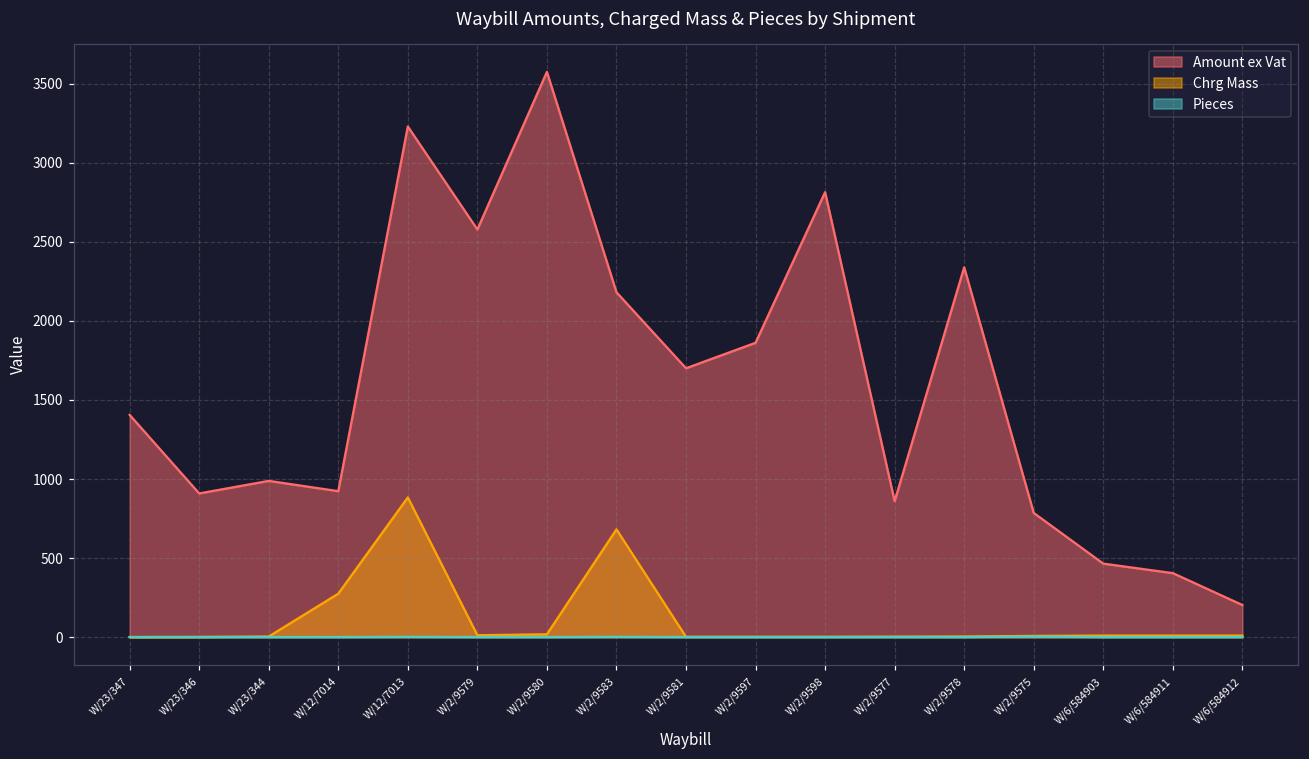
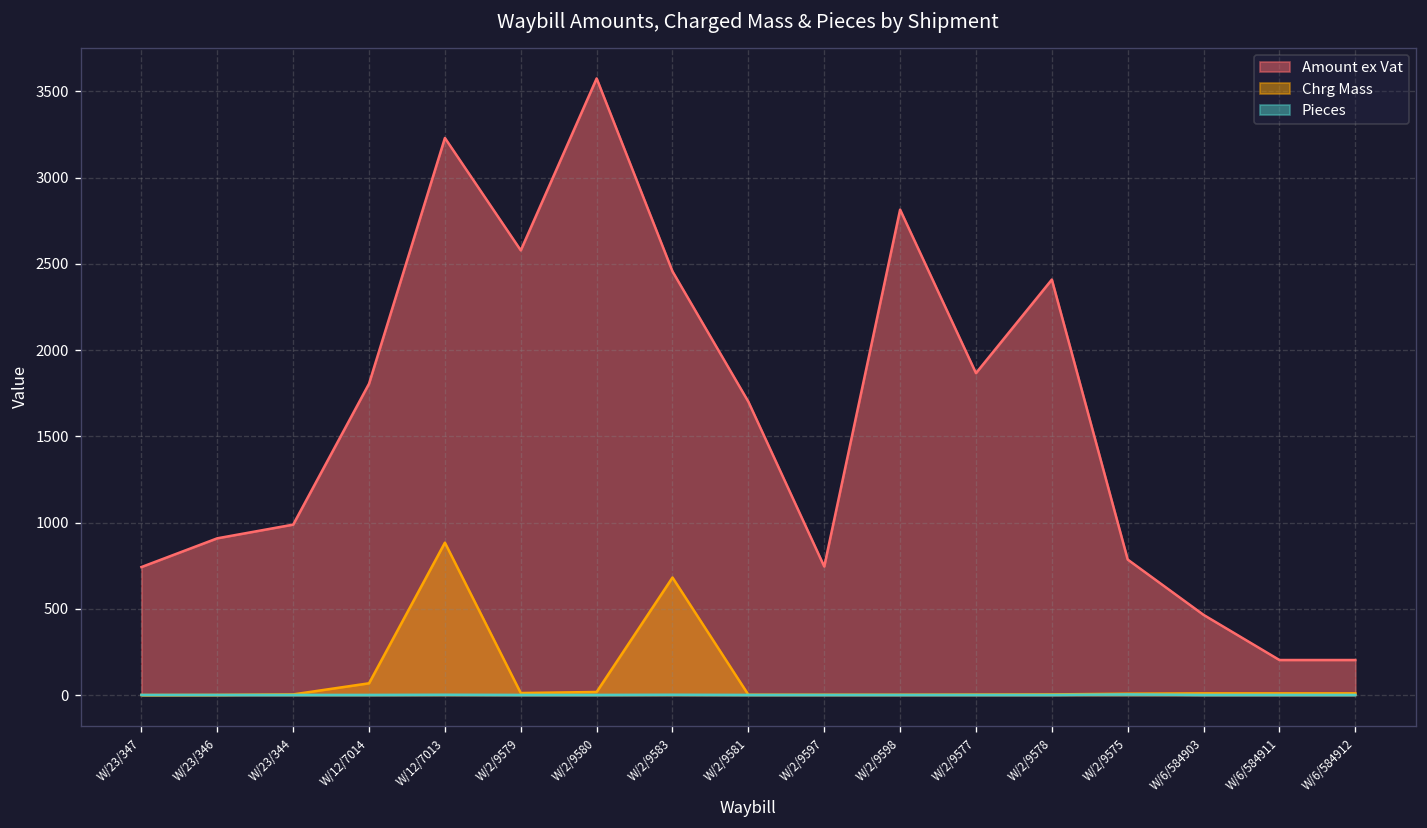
Amount ex Vat, W/23/347: 1410 -> 740
Amount ex Vat, W/12/7014: 920 -> 1810
Chrg Mass, W/12/7014: 280 -> 70
Amount ex Vat, W/2/9583: 2180 -> 2460
Amount ex Vat, W/2/9597: 1860 -> 750
Amount ex Vat, W/2/9577: 860 -> 1870
Amount ex Vat, W/2/9578: 2340 -> 2410
Amount ex Vat, W/6/584911: 400 -> 200
